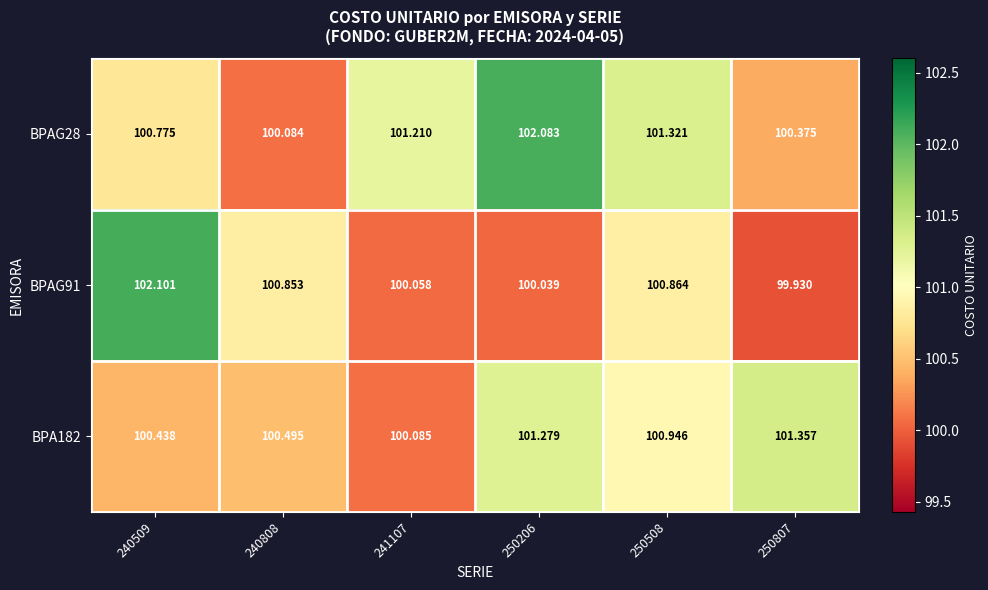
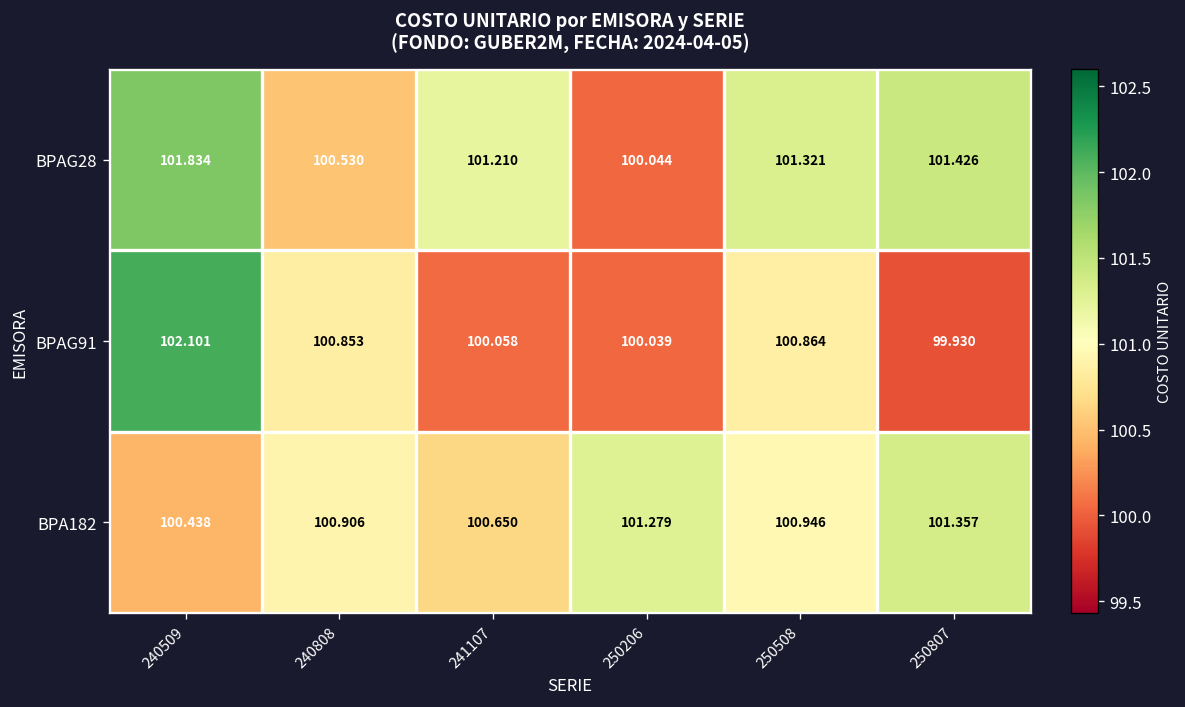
BPAG28, 240509: 100.775 -> 101.834
BPAG28, 240808: 100.084 -> 100.530
BPAG28, 250206: 102.083 -> 100.044
BPAG28, 250807: 100.375 -> 101.426
BPA182, 240808: 100.495 -> 100.906
BPA182, 241107: 100.085 -> 100.650
